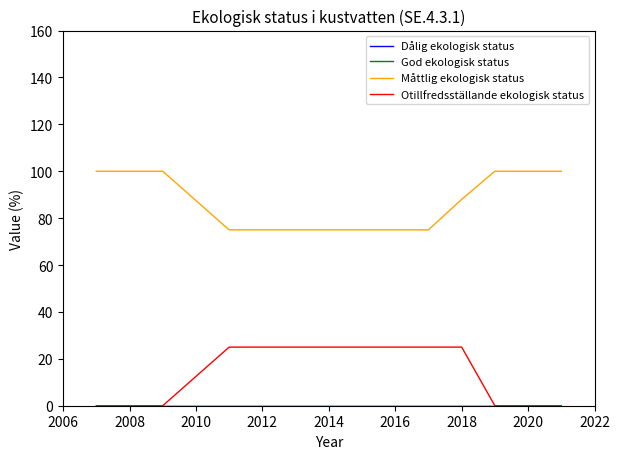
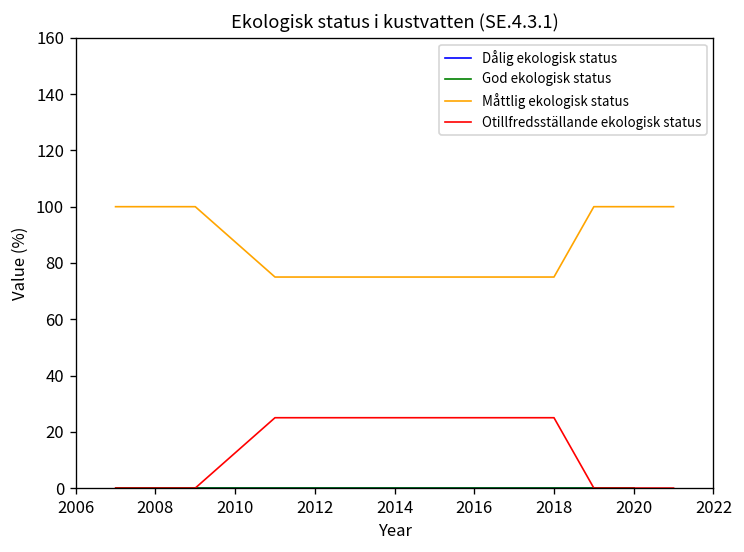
Måttlig ekologisk status, 2018: 88 -> 75
